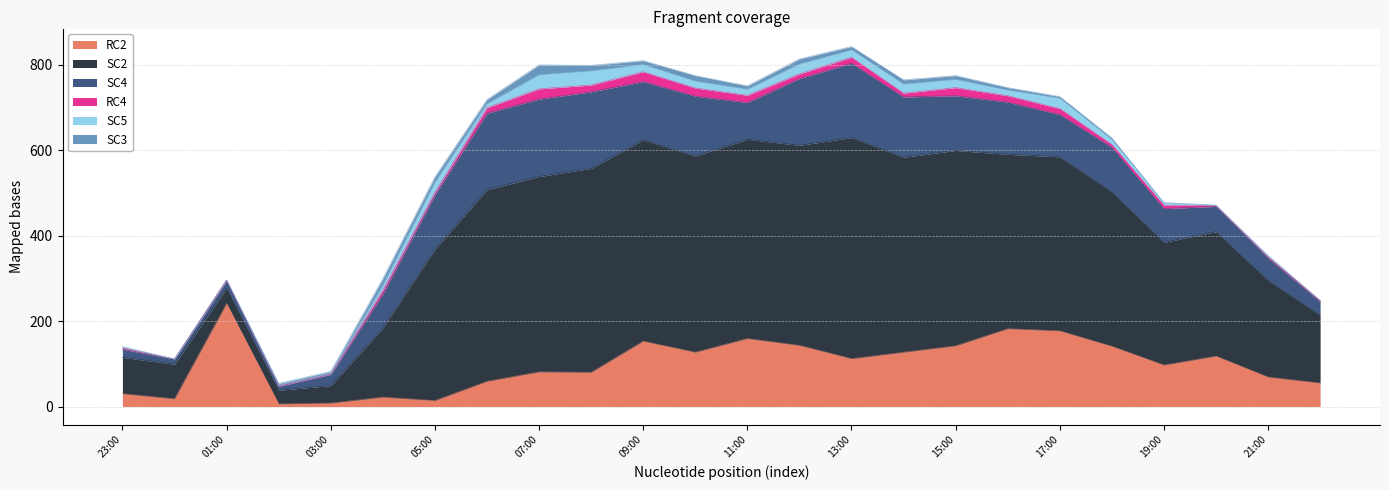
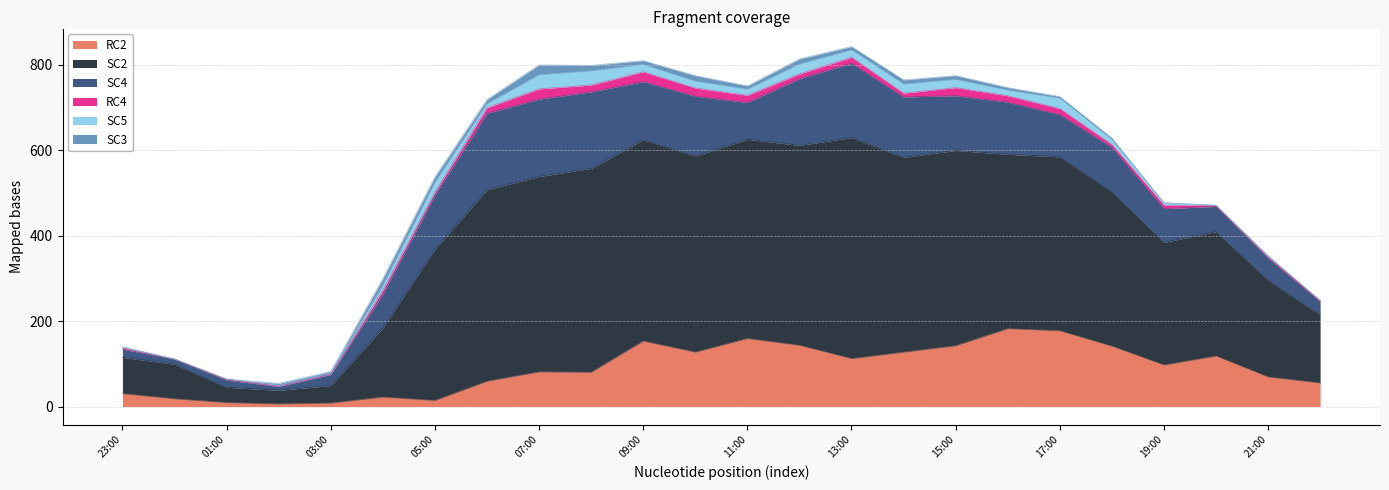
RC2, 01:00: 240 -> 10
